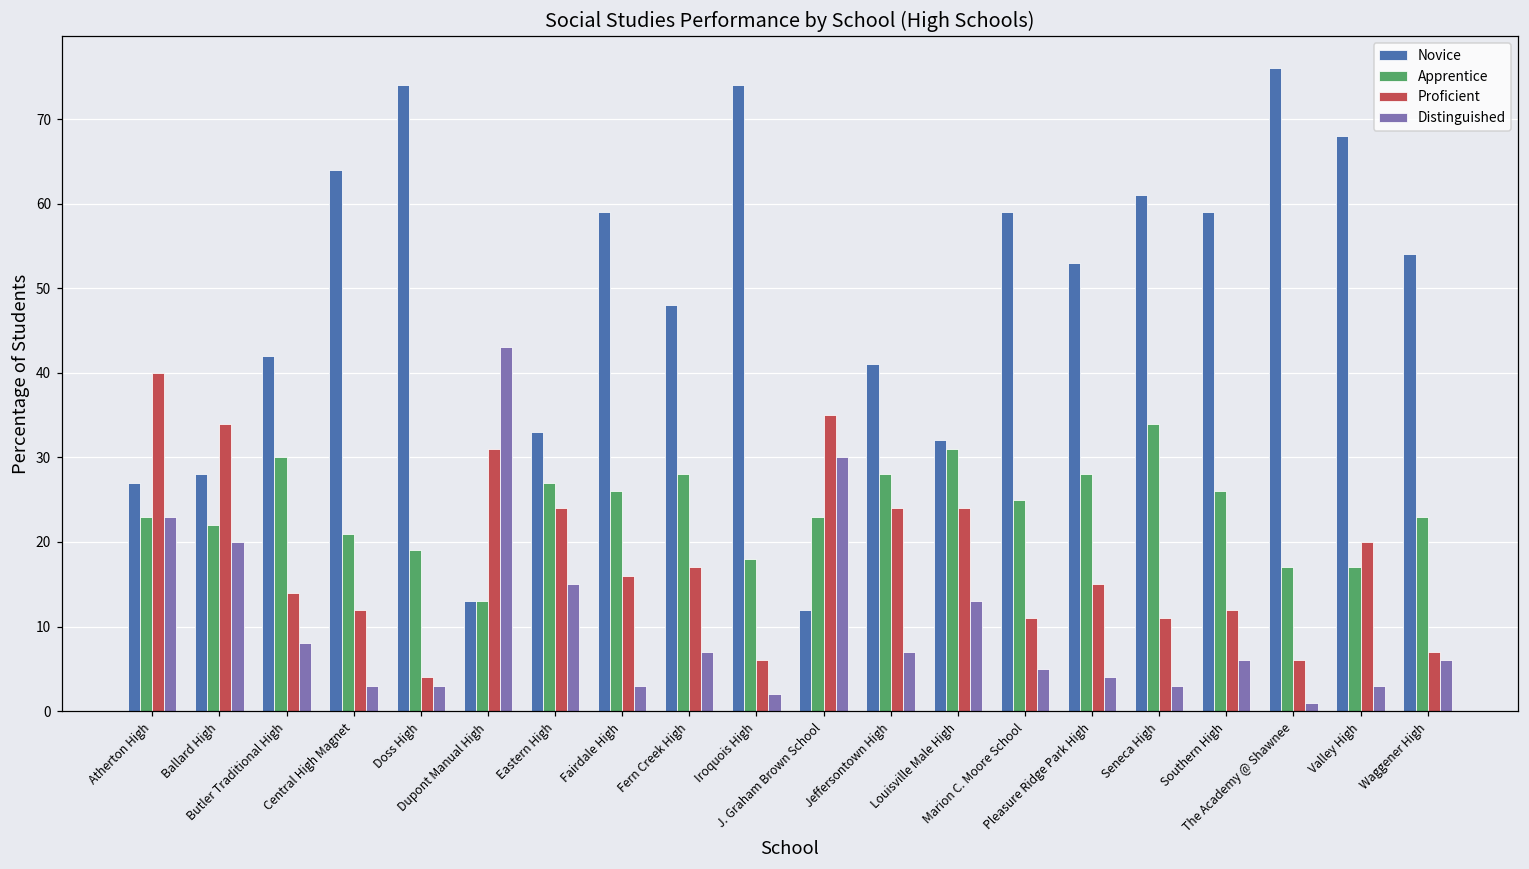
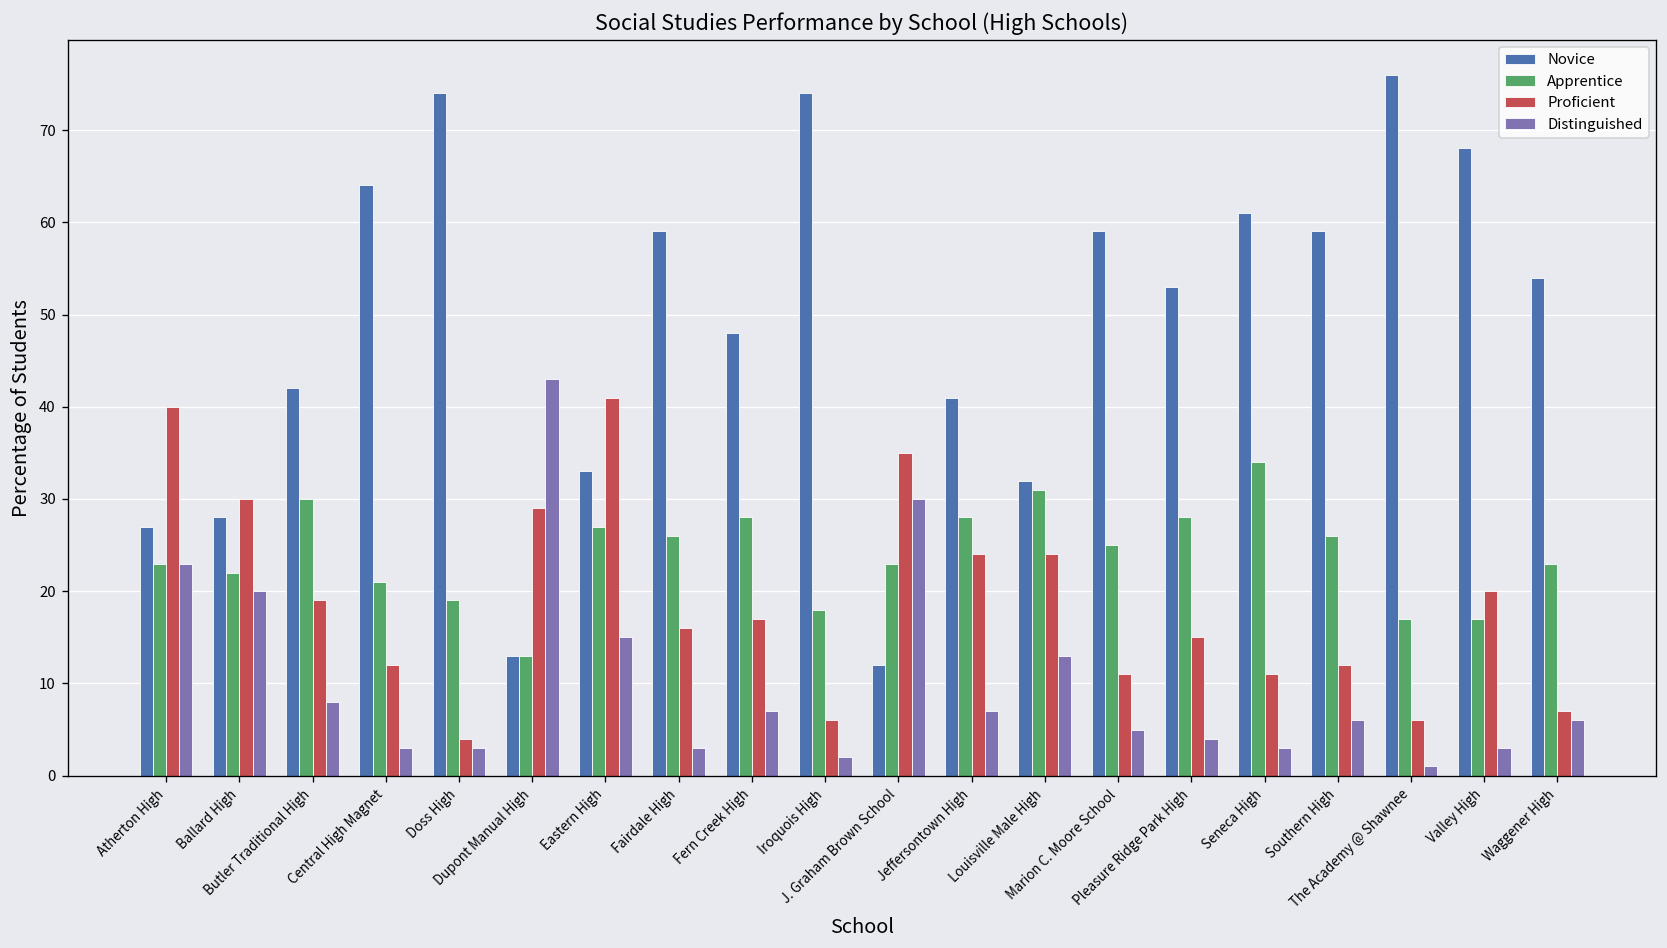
Proficient, Ballard High: 34 -> 30
Proficient, Butler Traditional High: 14 -> 19
Proficient, Dupont Manual High: 31 -> 29
Proficient, Eastern High: 24 -> 41
